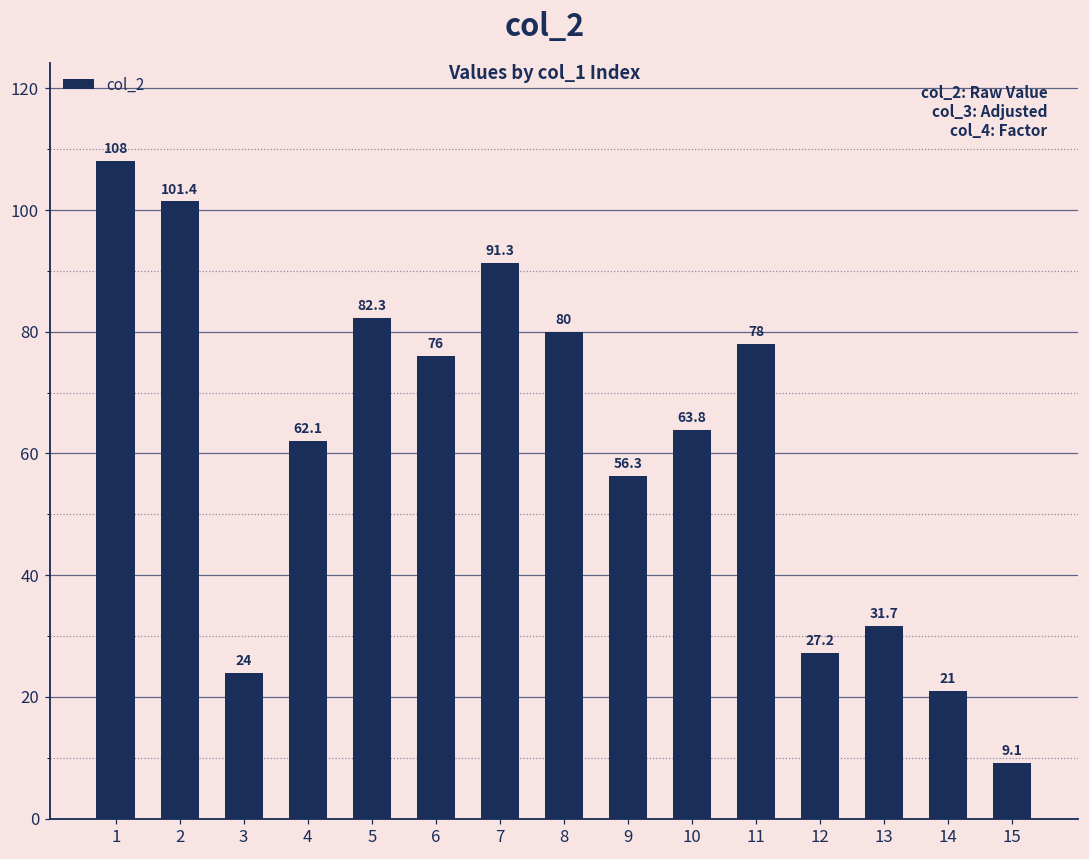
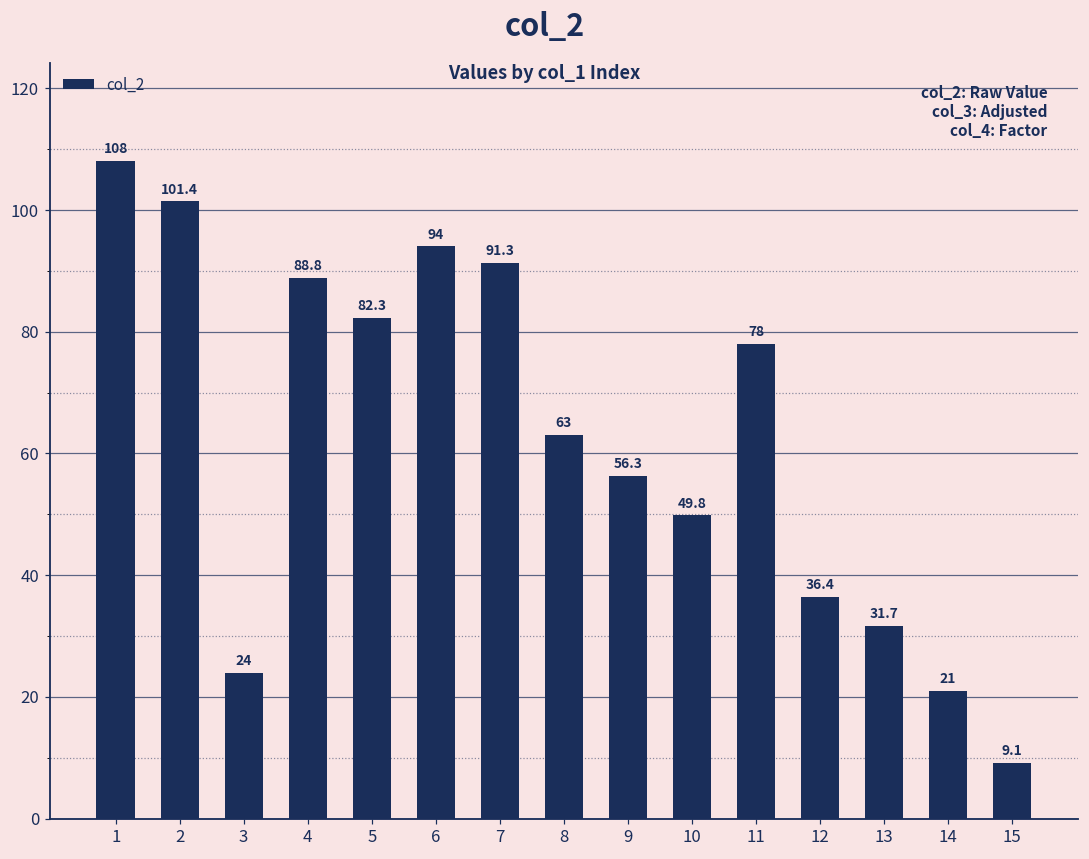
4: 62.1 -> 88.8
6: 76 -> 94
8: 80 -> 63
10: 63.8 -> 49.8
12: 27.2 -> 36.4
